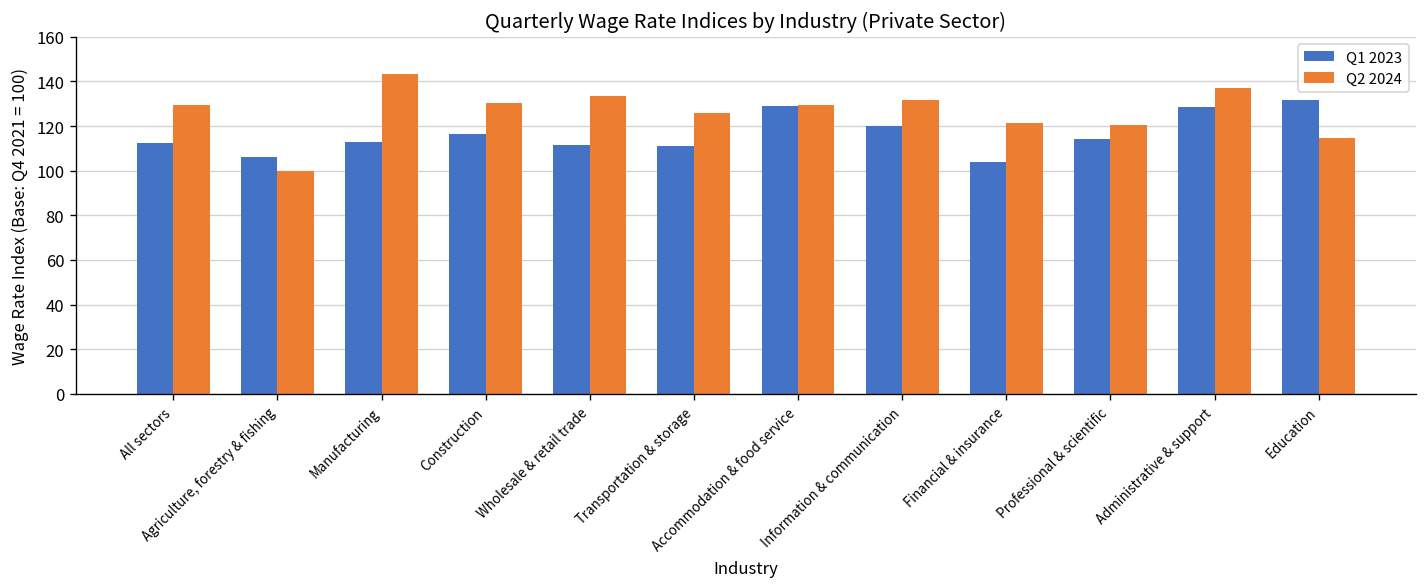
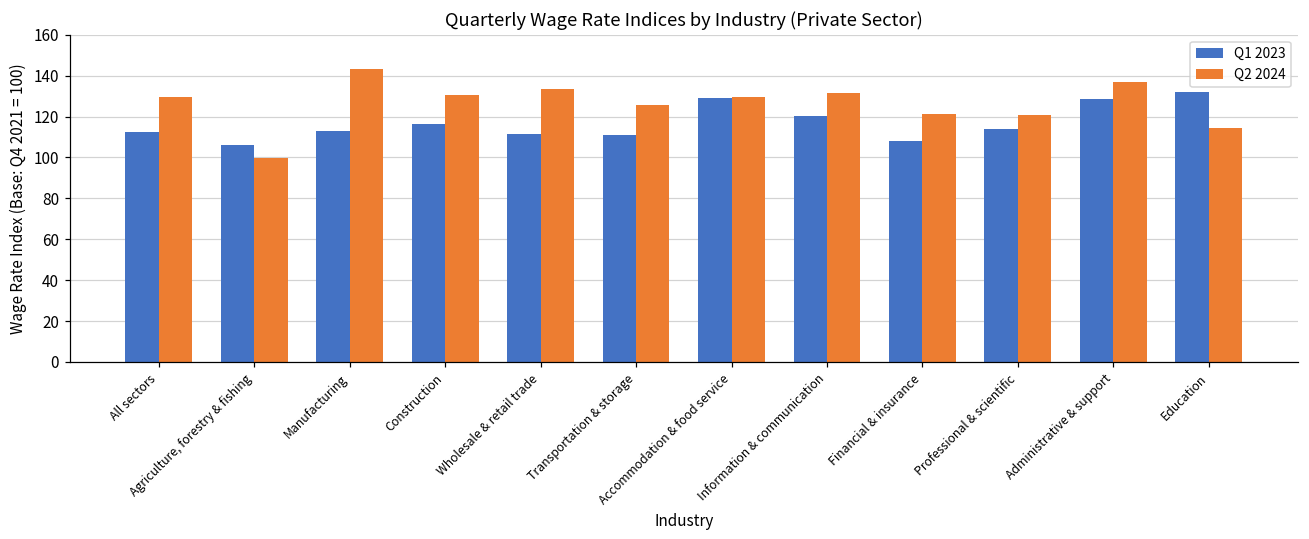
Q1 2023, Financial & insurance: 104 -> 108
